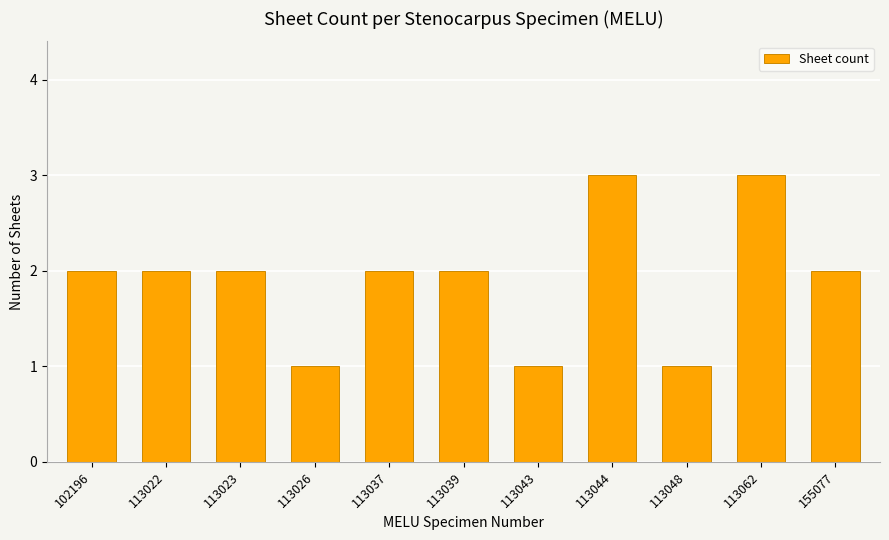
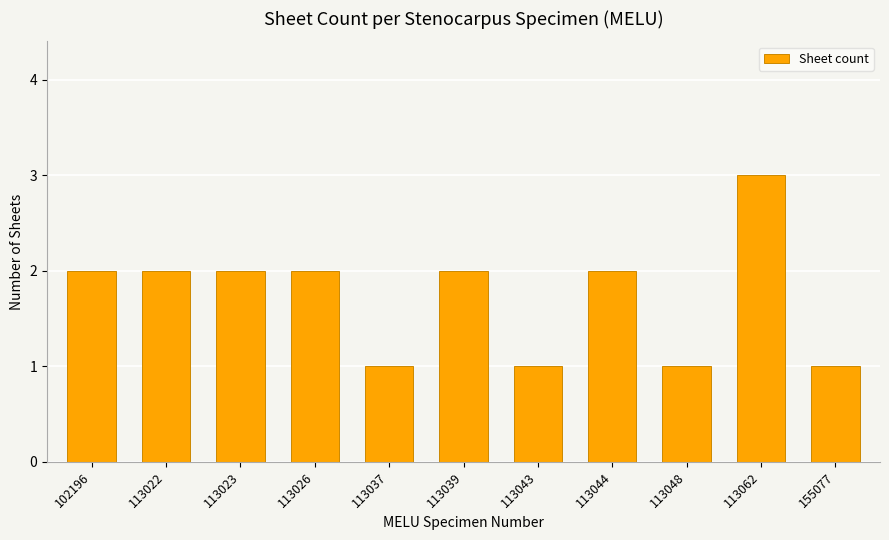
113026: 1 -> 2
113037: 2 -> 1
113044: 3 -> 2
155077: 2 -> 1
